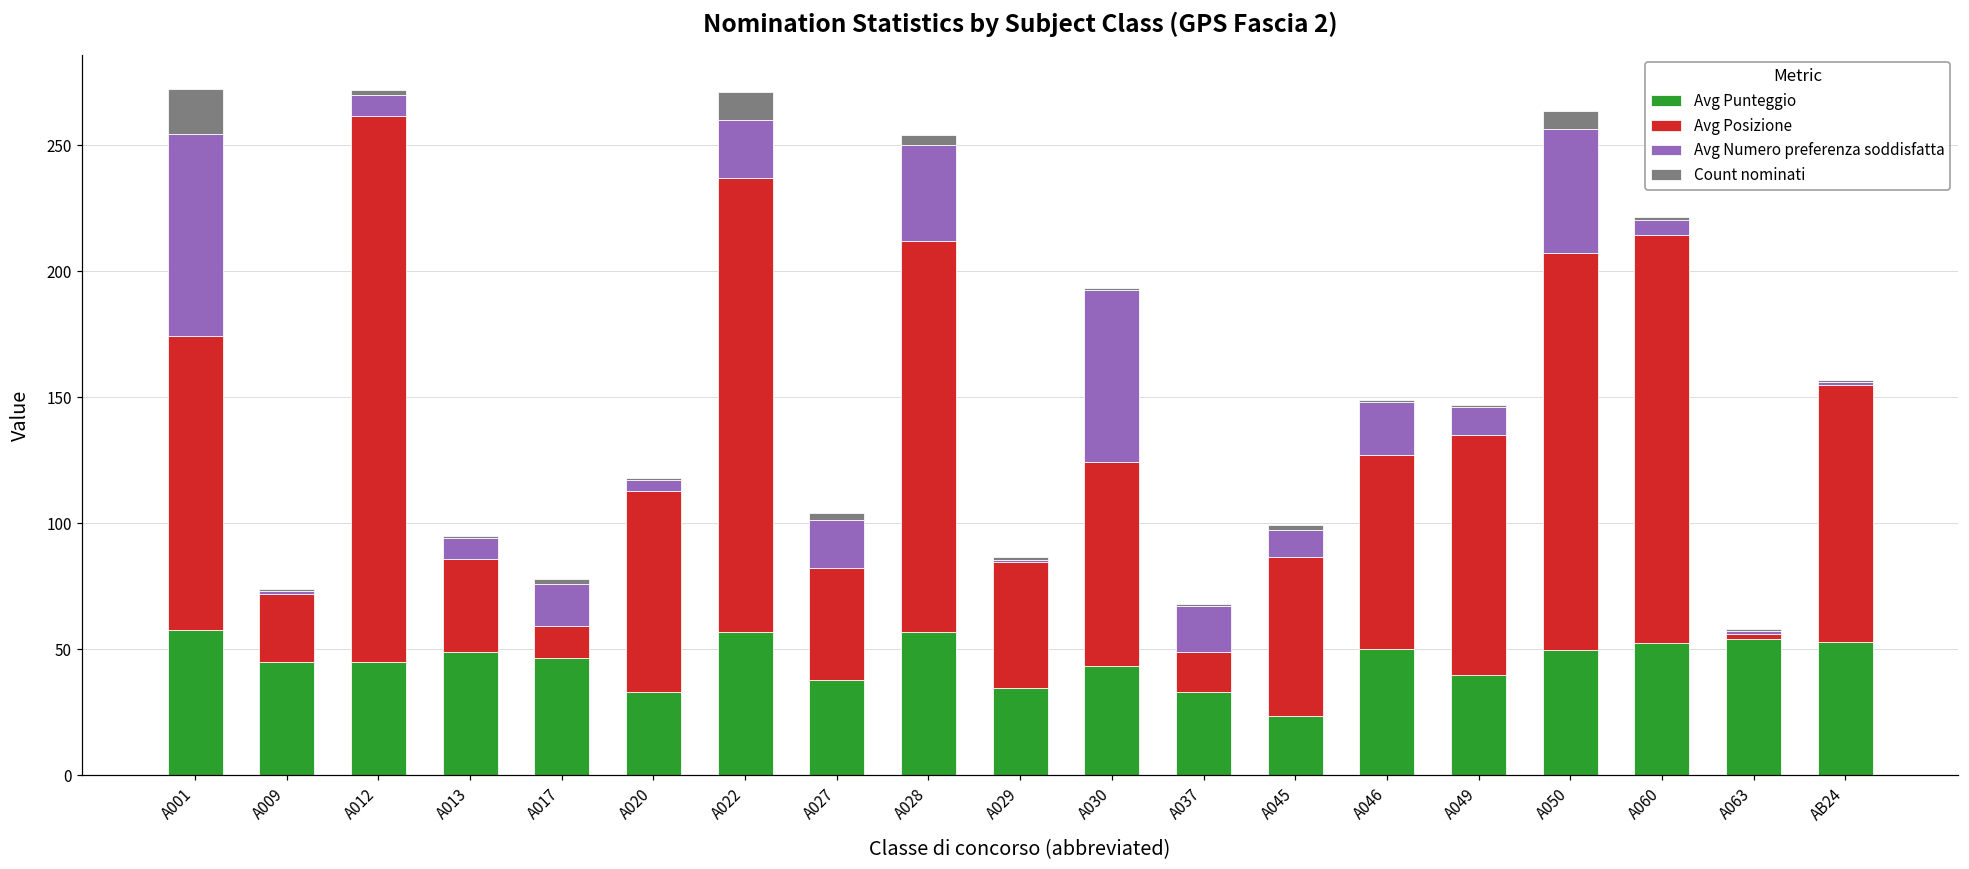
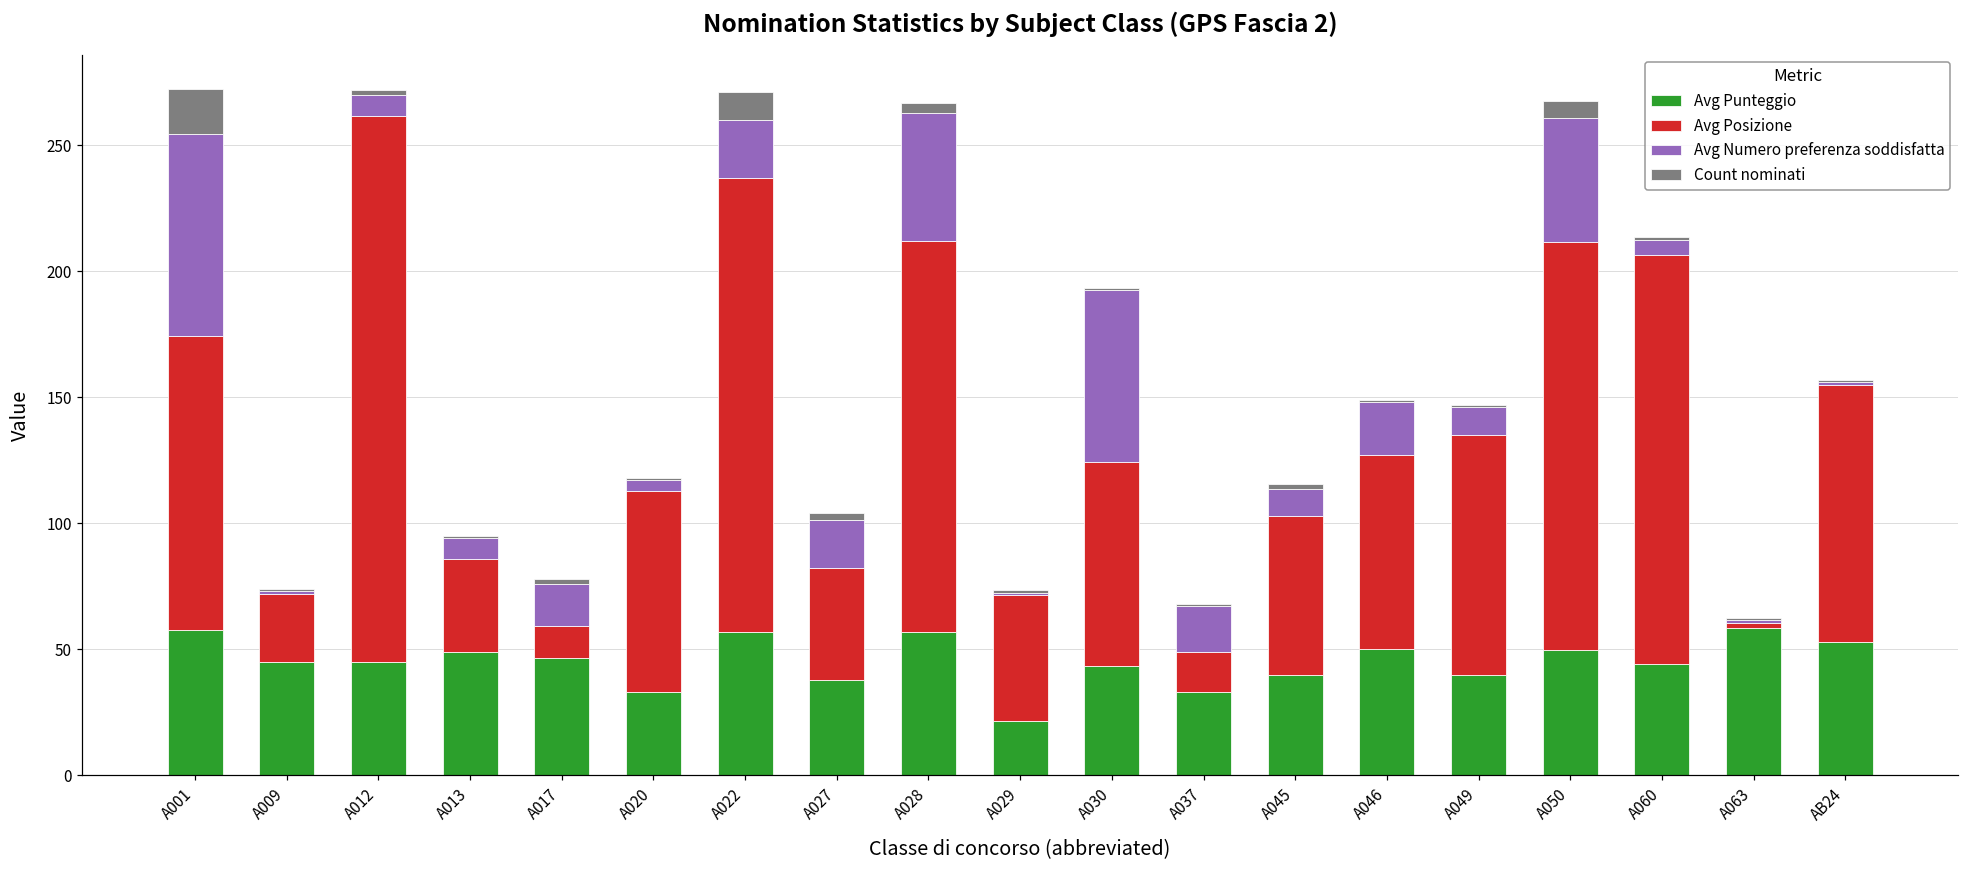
Avg Numero preferenza soddisfatta, A028: 38 -> 51
Avg Punteggio, A029: 35 -> 22
Avg Punteggio, A045: 24 -> 40
Avg Posizione, A050: 158 -> 162
Avg Punteggio, A060: 53 -> 44
Avg Punteggio, A063: 54 -> 59
